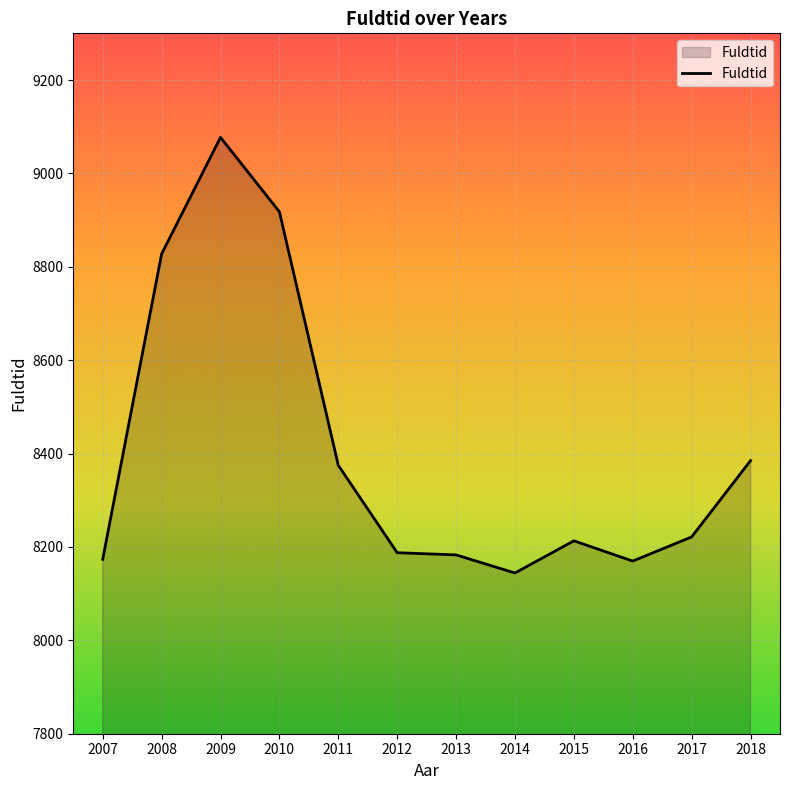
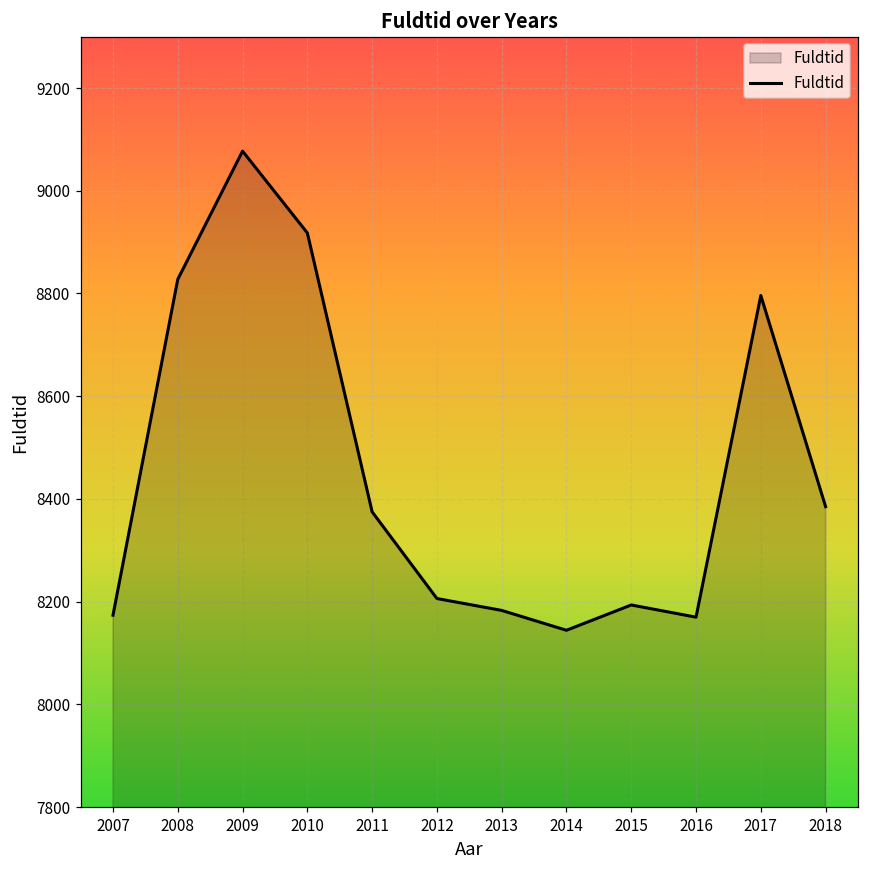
2012: 8190 -> 8210
2015: 8210 -> 8190
2017: 8220 -> 8800
